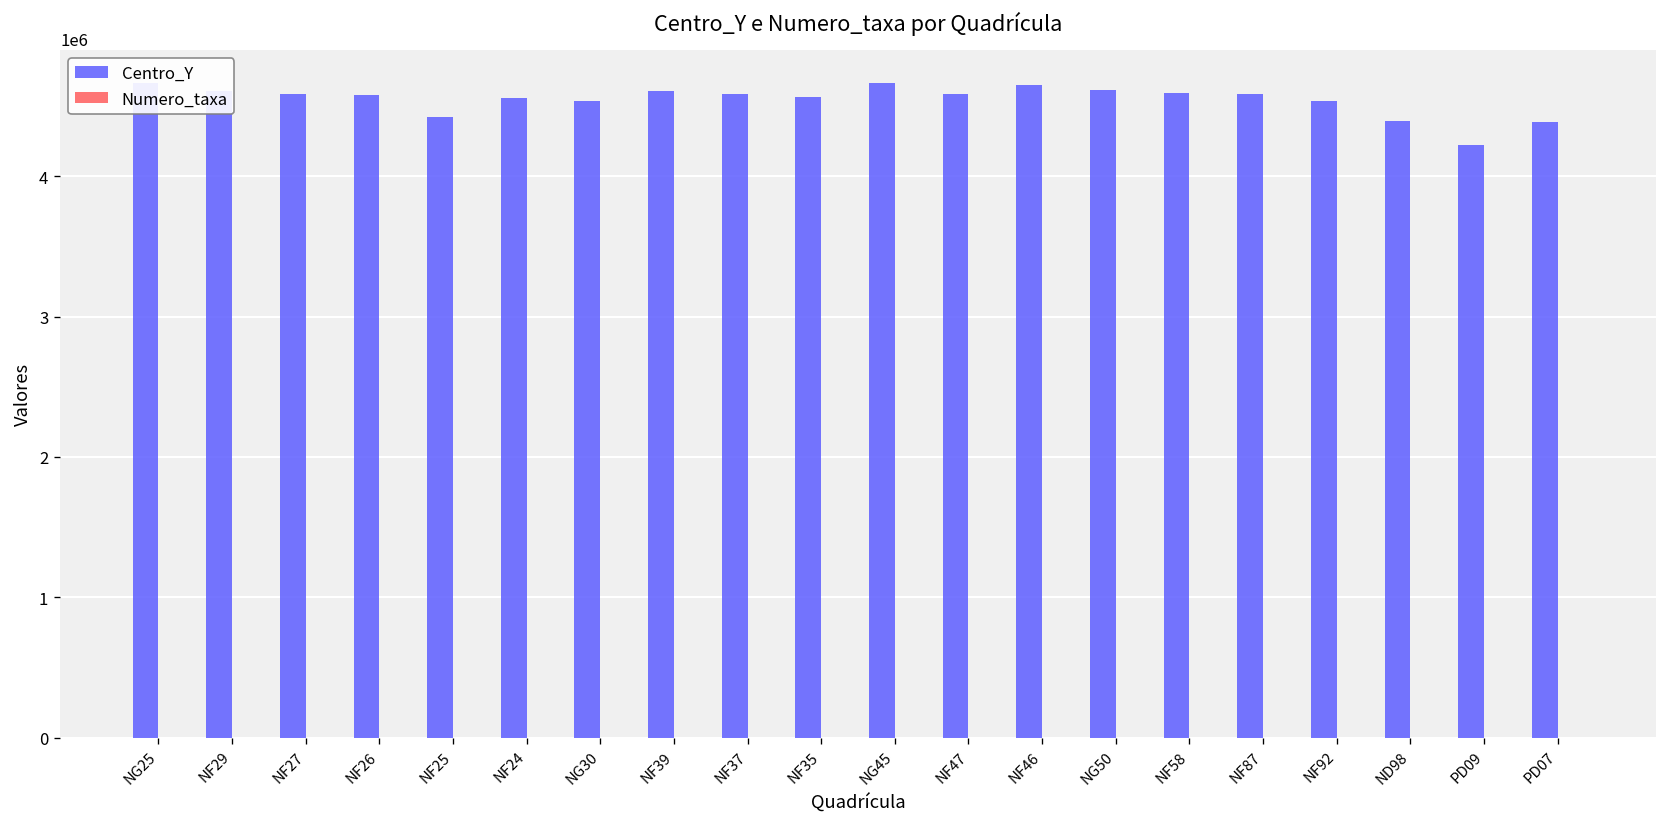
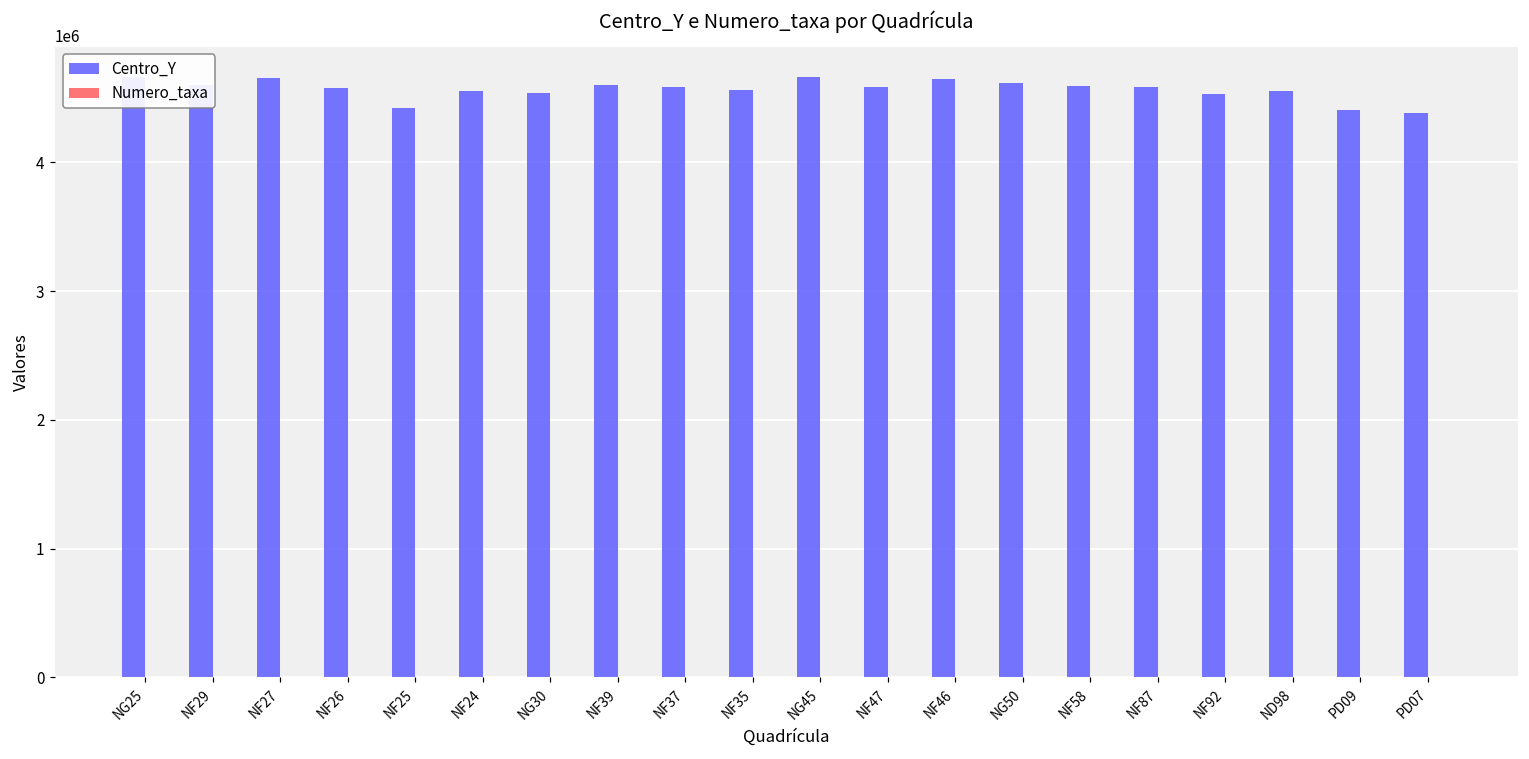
Centro_Y, NF27: 4590000 -> 4650000
Centro_Y, ND98: 4400000 -> 4550000
Centro_Y, PD09: 4220000 -> 4410000
